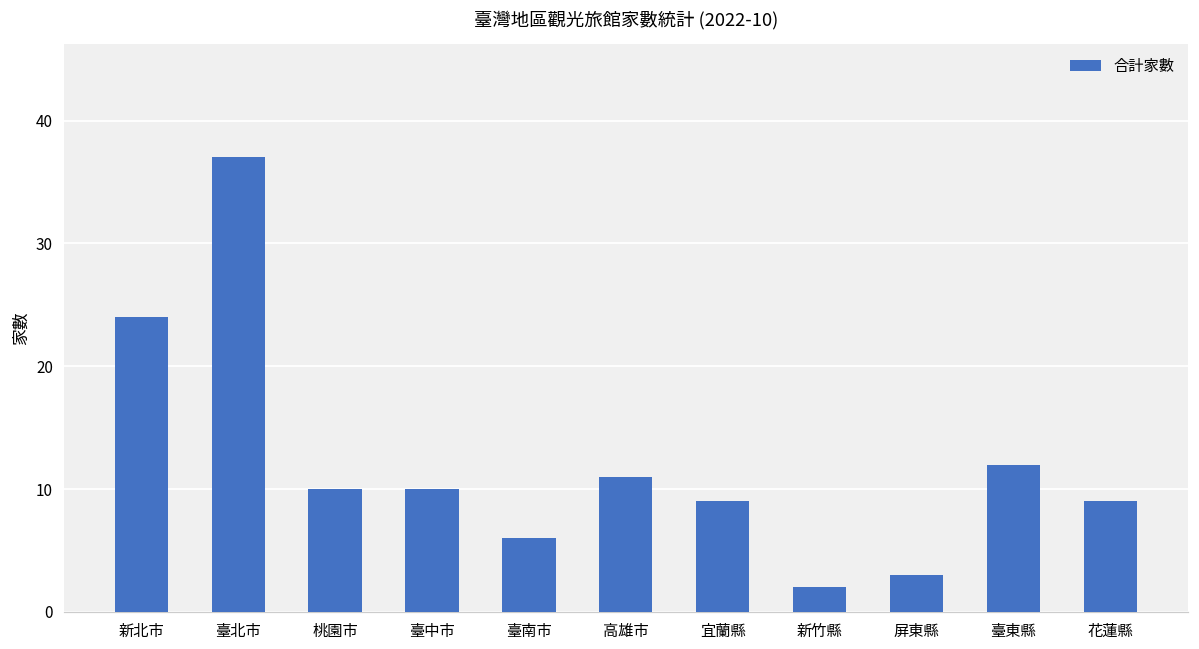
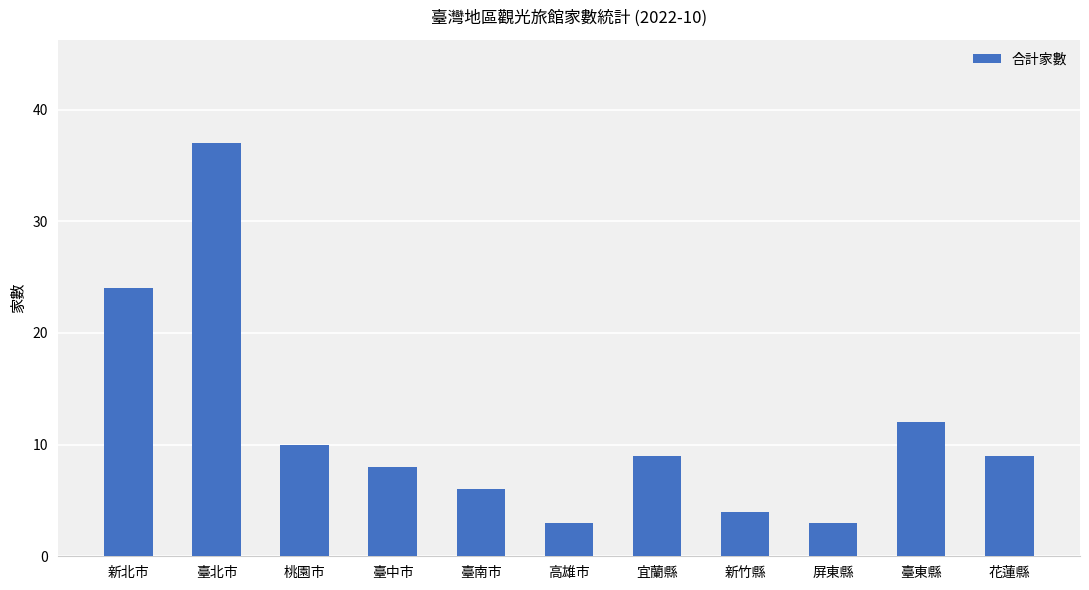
臺中市: 10 -> 8
高雄市: 11 -> 3
新竹縣: 2 -> 4
